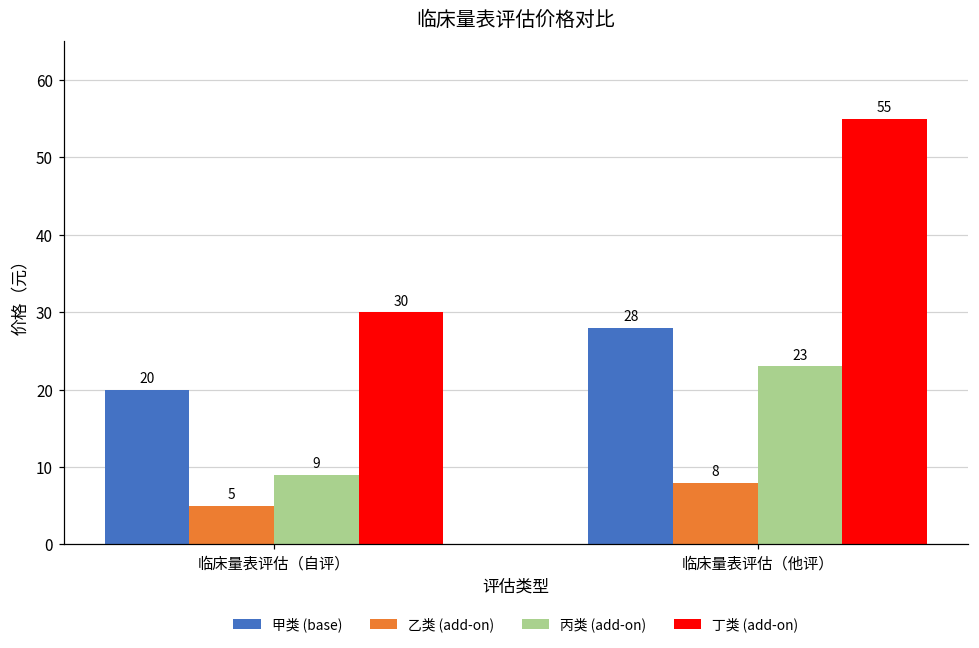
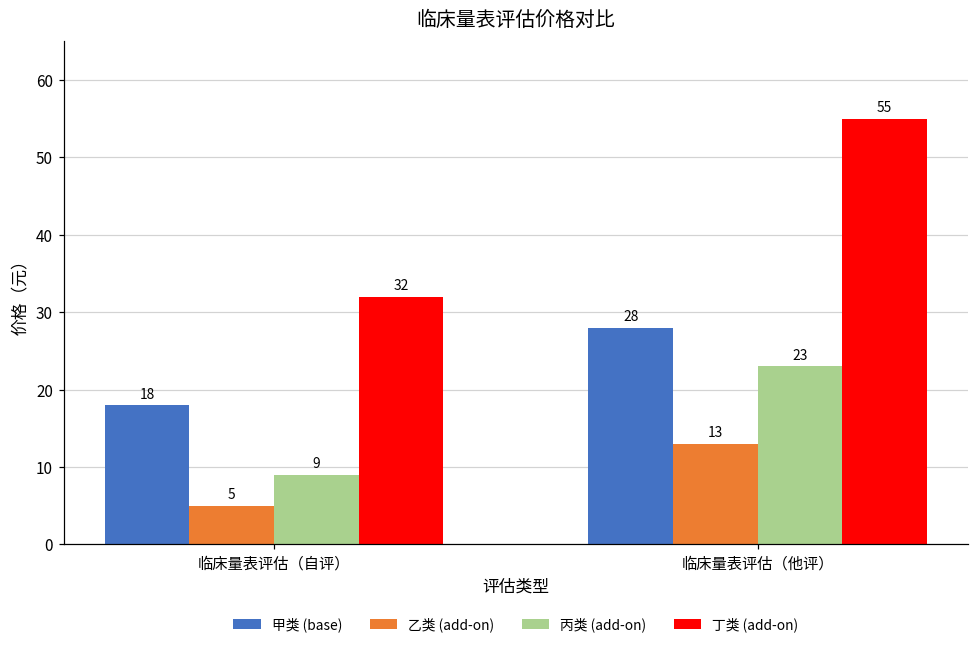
甲类 (base), 临床量表评估（自评）: 20 -> 18
丁类 (add-on), 临床量表评估（自评）: 30 -> 32
乙类 (add-on), 临床量表评估（他评）: 8 -> 13
